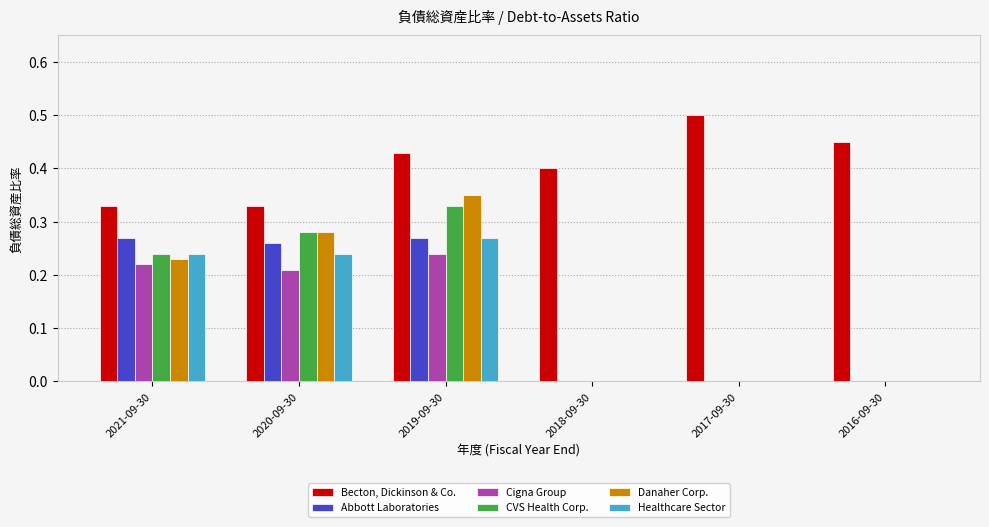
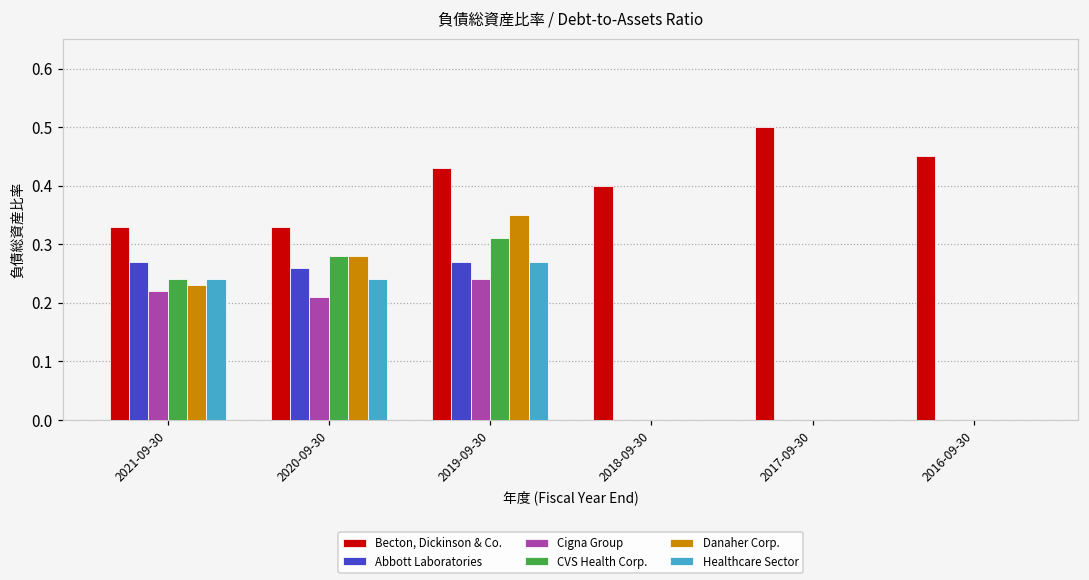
CVS Health Corp., 2019-09-30: 0.33 -> 0.31
